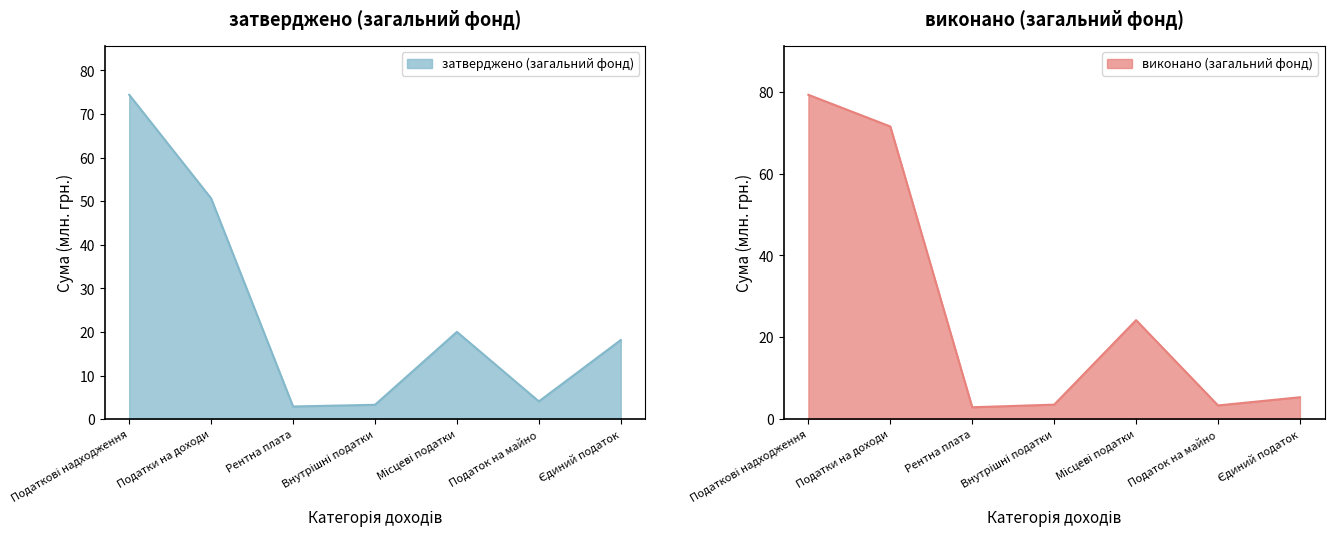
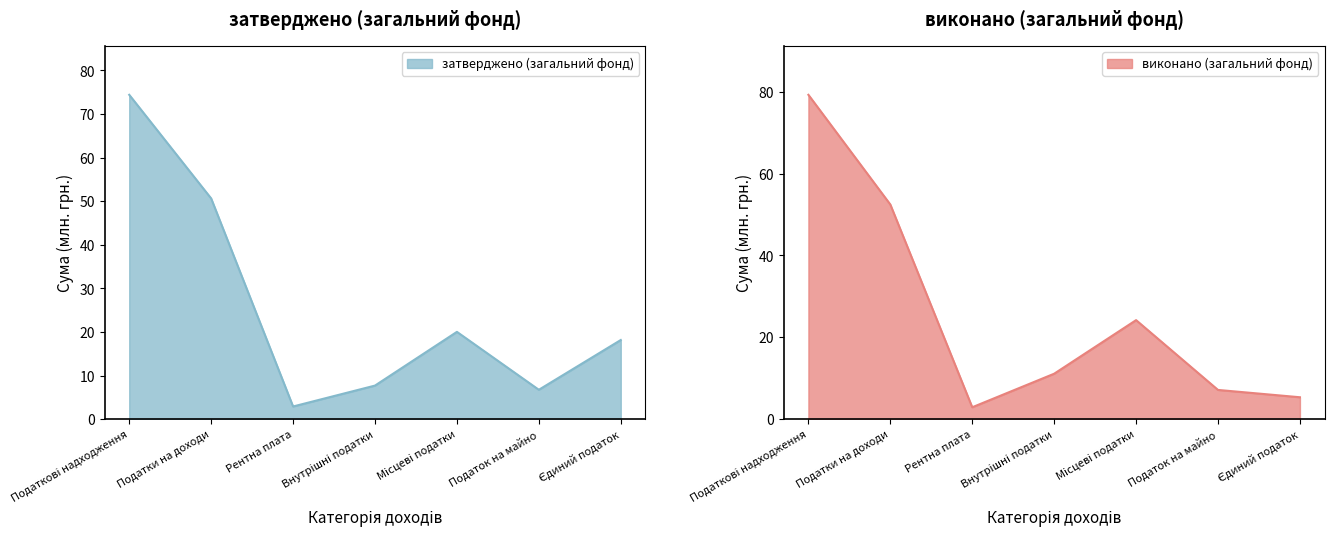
затверджено (загальний фонд), Внутрішні податки: 3 -> 8
затверджено (загальний фонд), Податок на майно: 4 -> 7
виконано (загальний фонд), Податки на доходи: 72 -> 52
виконано (загальний фонд), Внутрішні податки: 4 -> 11
виконано (загальний фонд), Податок на майно: 3 -> 7
